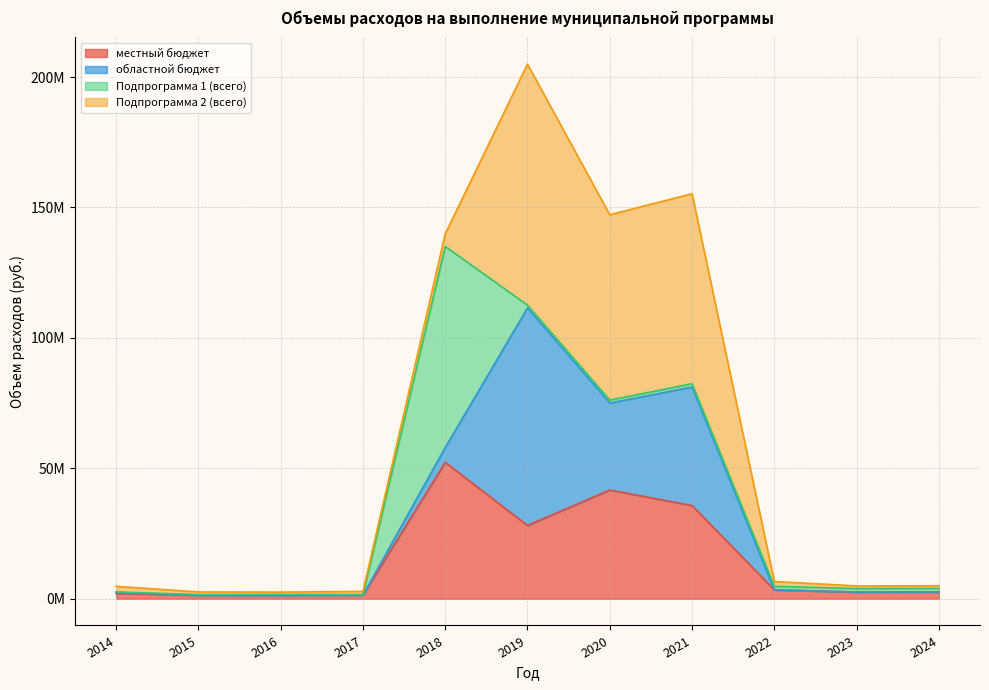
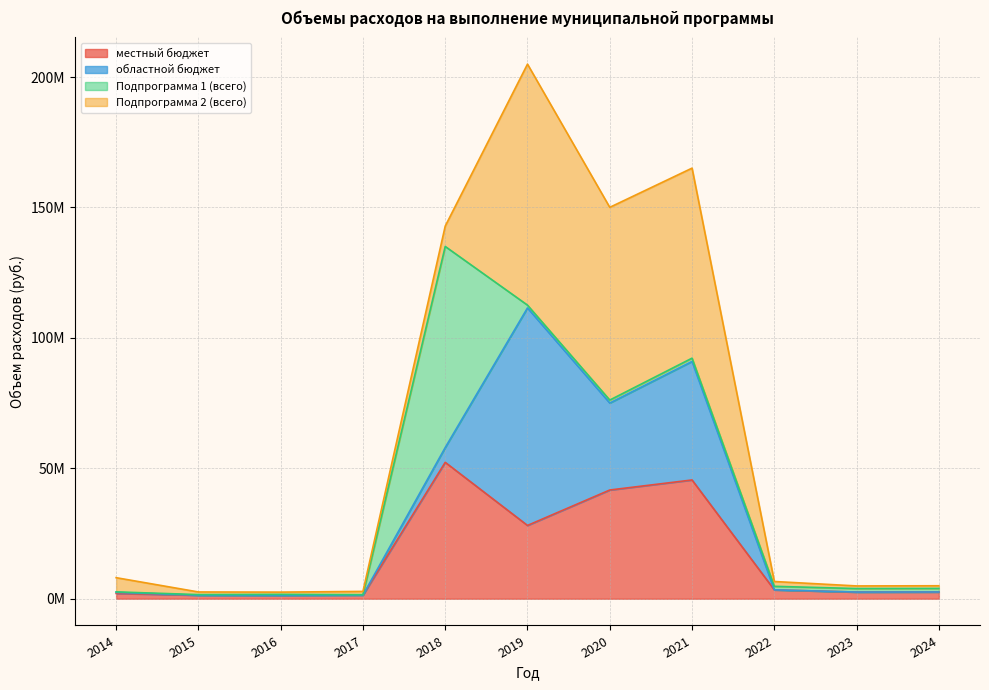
Подпрограмма 2 (всего), 2014: 2000000 -> 5000000
Подпрограмма 2 (всего), 2018: 5000000 -> 8000000
Подпрограмма 2 (всего), 2020: 71000000 -> 74000000
местный бюджет, 2021: 36000000 -> 46000000
